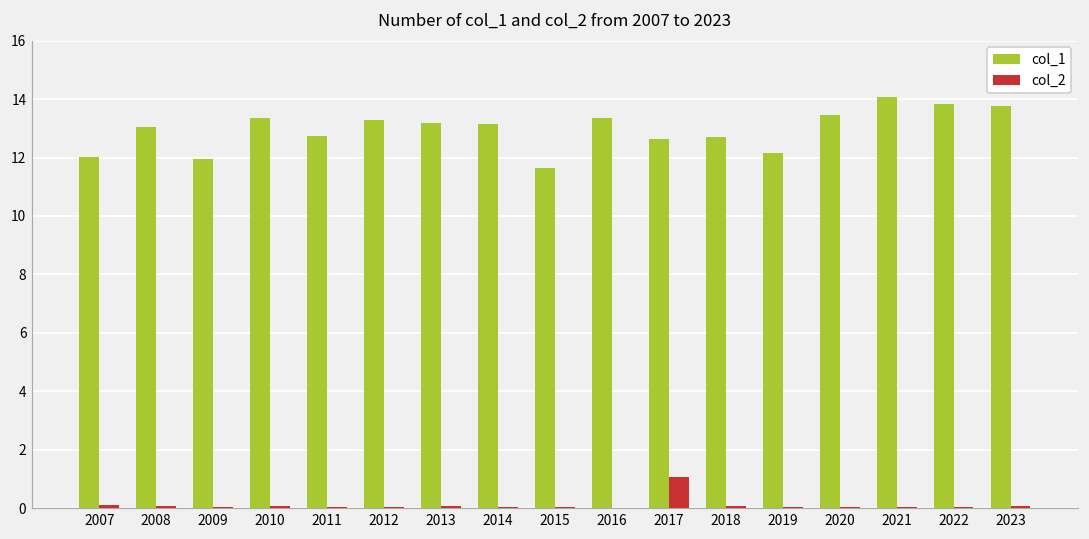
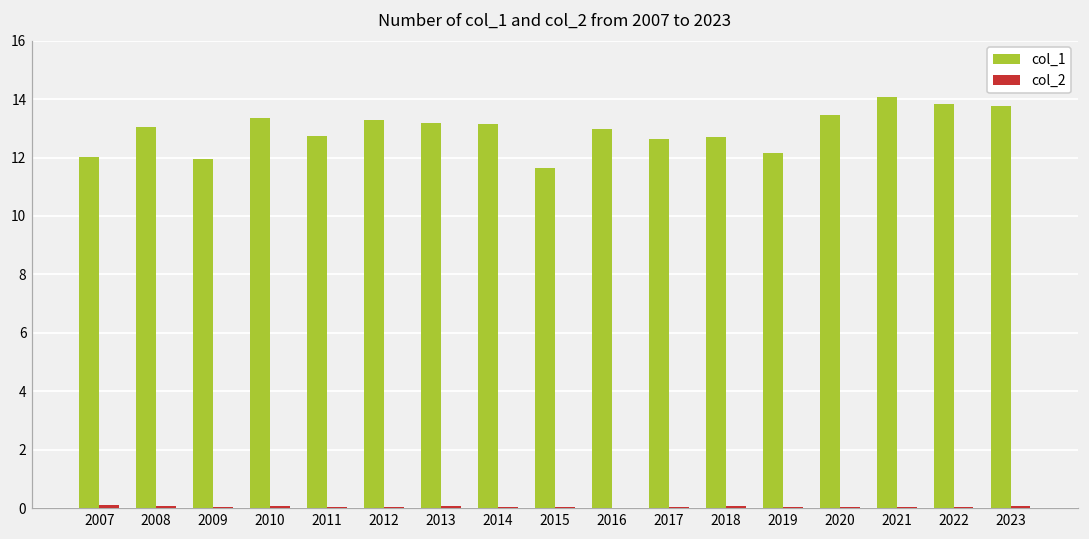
col_1, 2016: 13.3 -> 13.0
col_2, 2017: 1.1 -> 0.0
